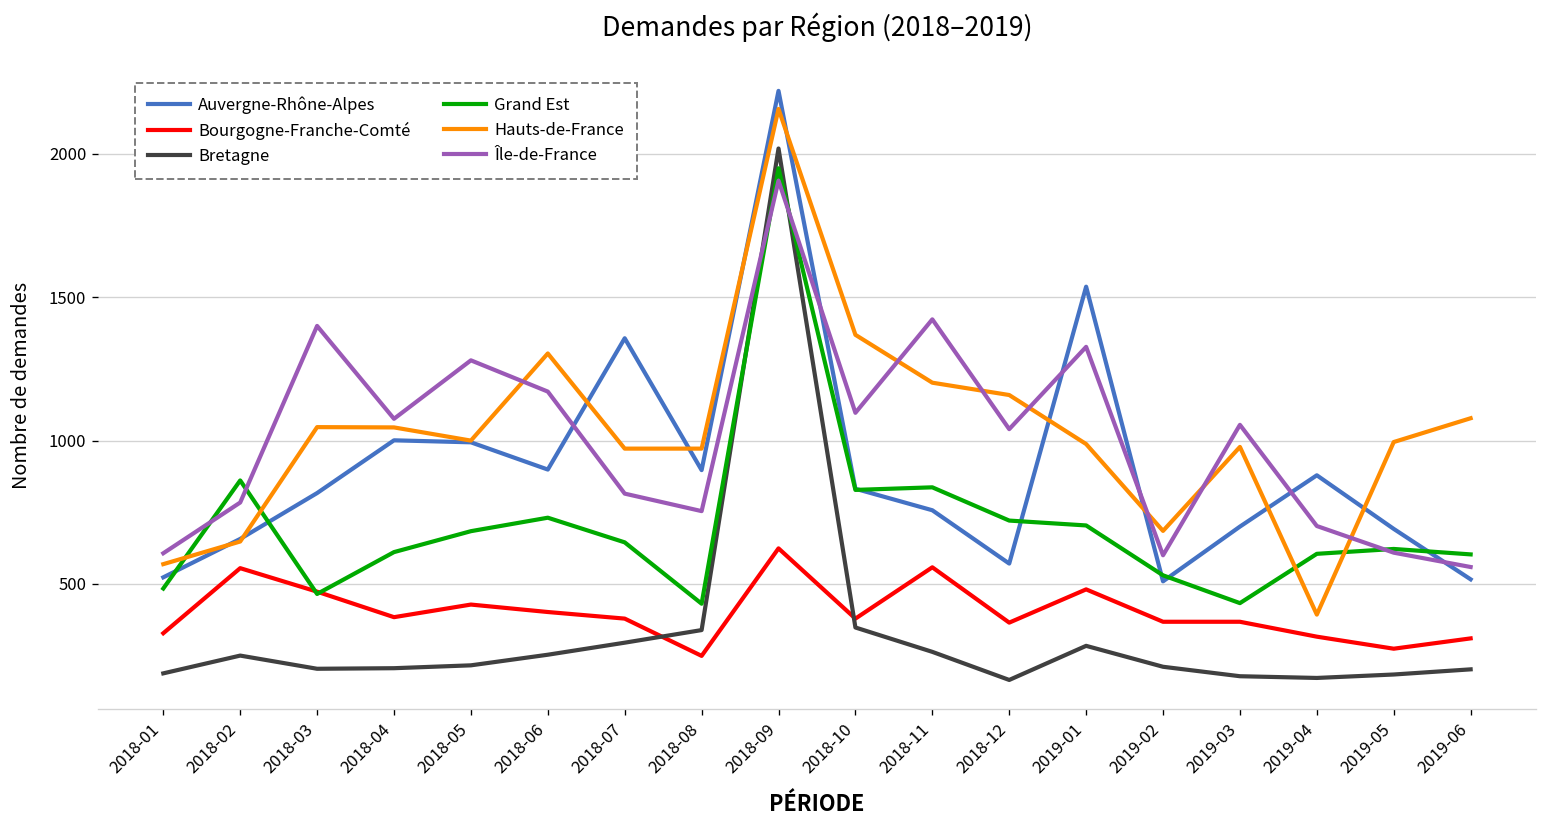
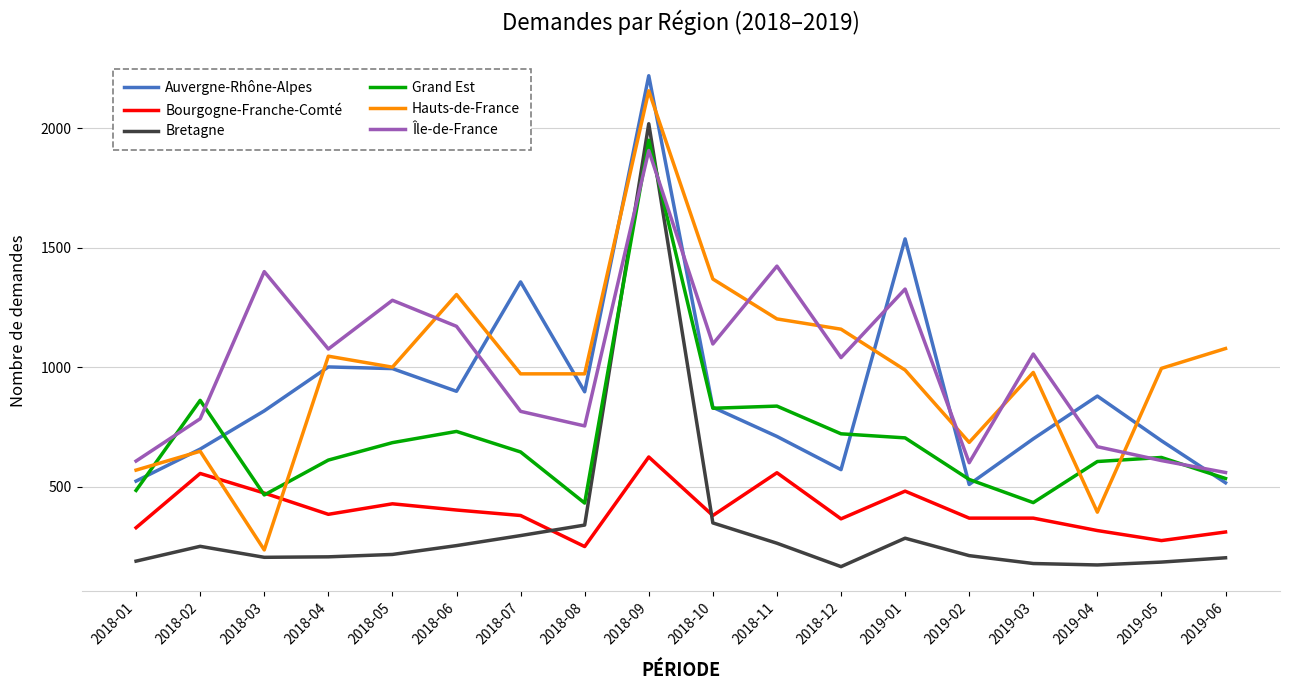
Hauts-de-France, 2018-03: 1050 -> 240
Auvergne-Rhône-Alpes, 2018-11: 760 -> 710
Île-de-France, 2019-04: 700 -> 670
Grand Est, 2019-06: 600 -> 530
